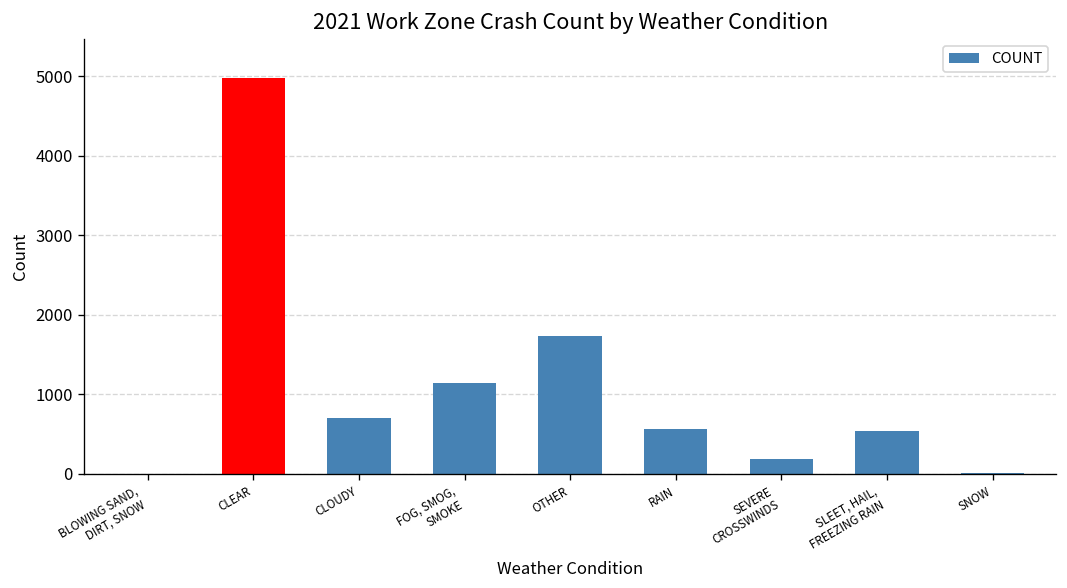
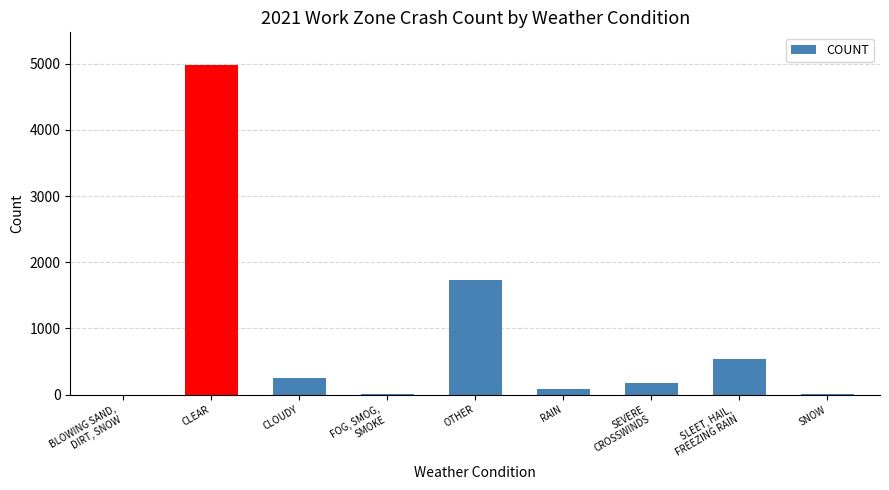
CLOUDY: 700 -> 300
FOG, SMOG, SMOKE: 1100 -> 0
RAIN: 600 -> 100
